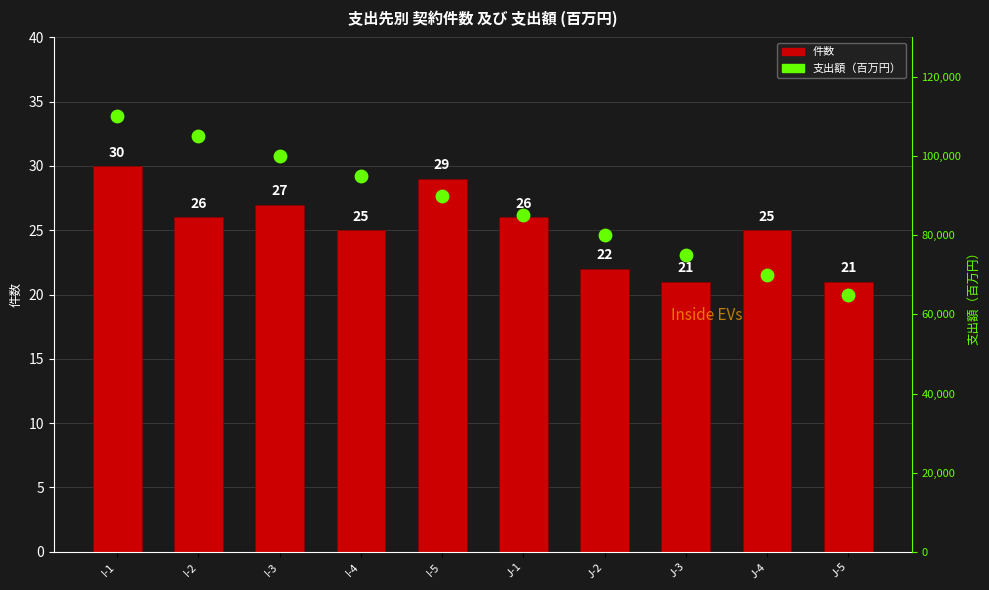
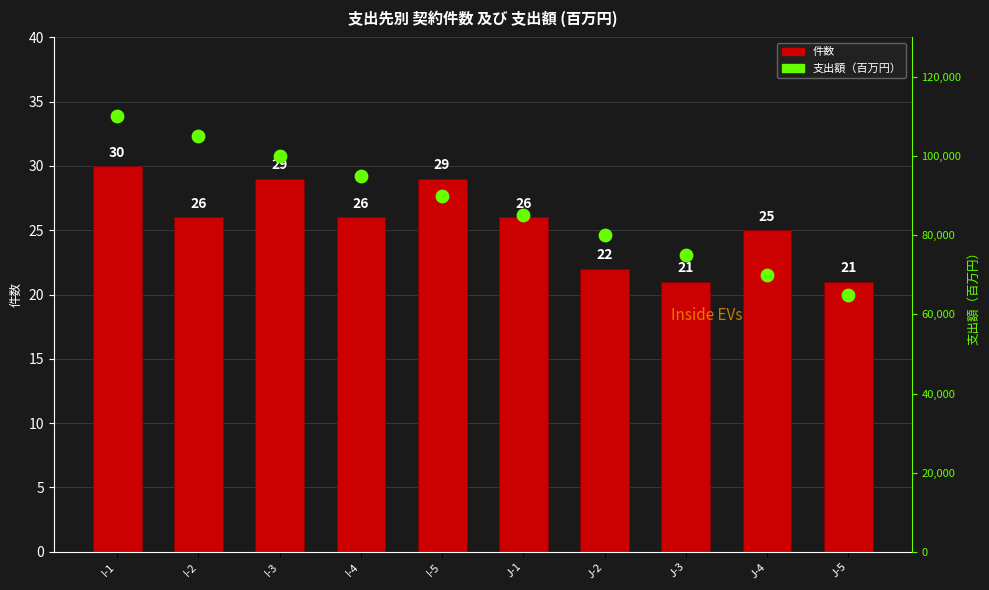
件数, I-3: 27 -> 29
件数, I-4: 25 -> 26
